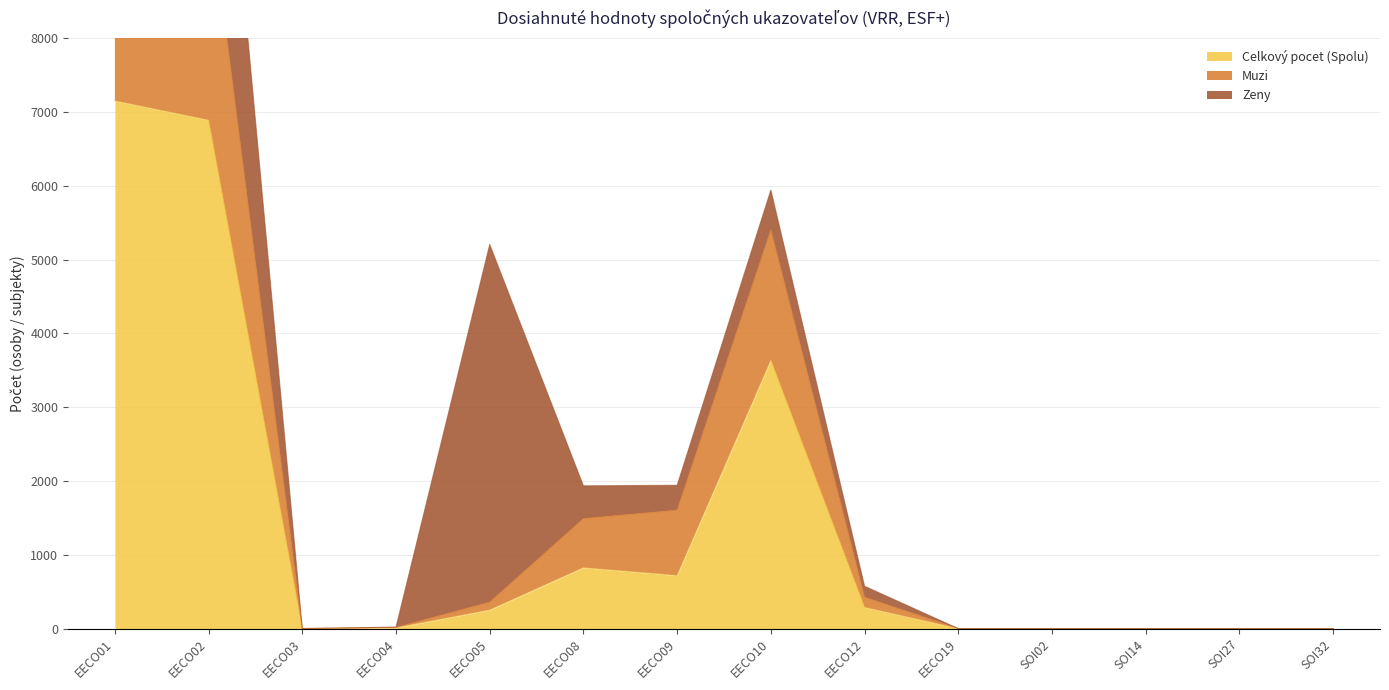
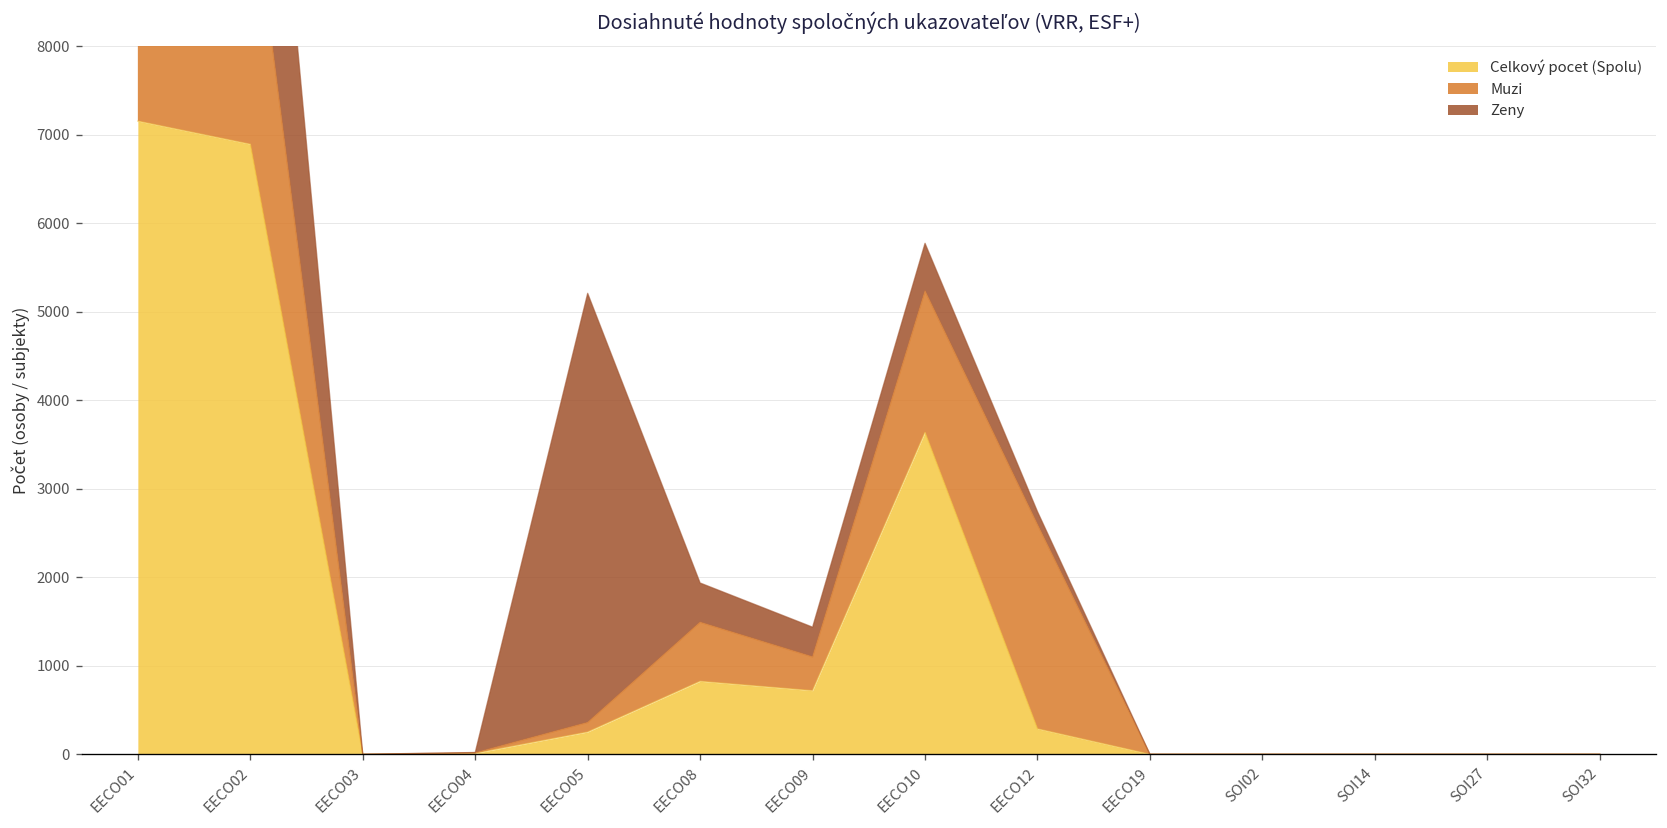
Muzi, EECO09: 900 -> 400
Muzi, EECO10: 1800 -> 1600
Muzi, EECO12: 100 -> 2300
